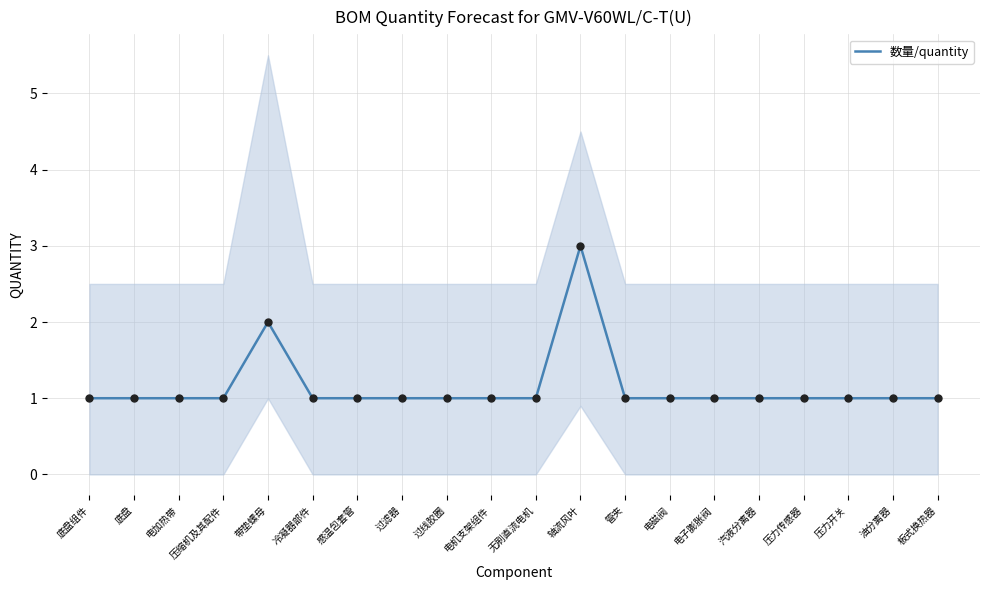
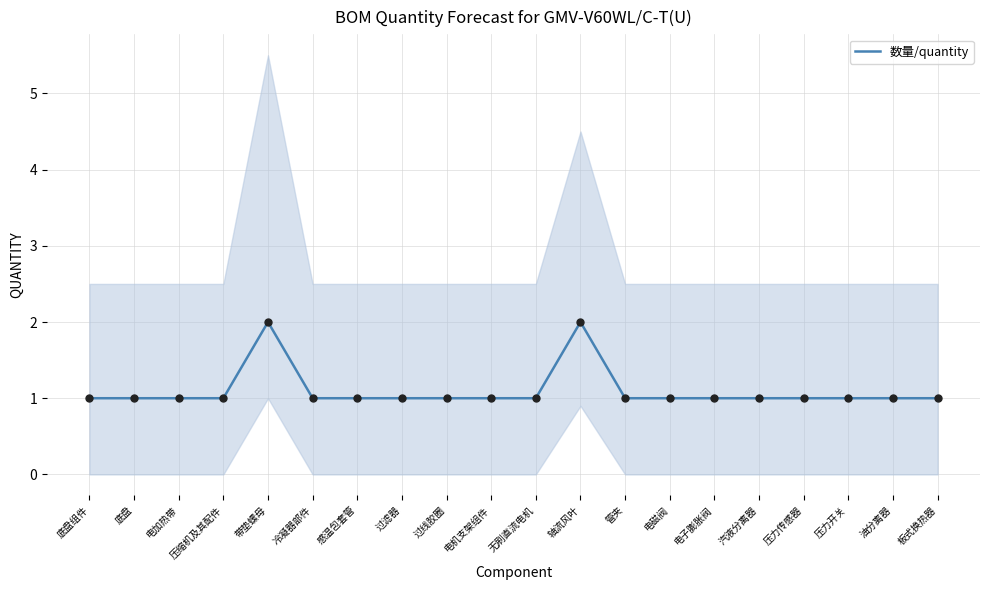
数量/quantity, 轴流风叶: 3 -> 2
